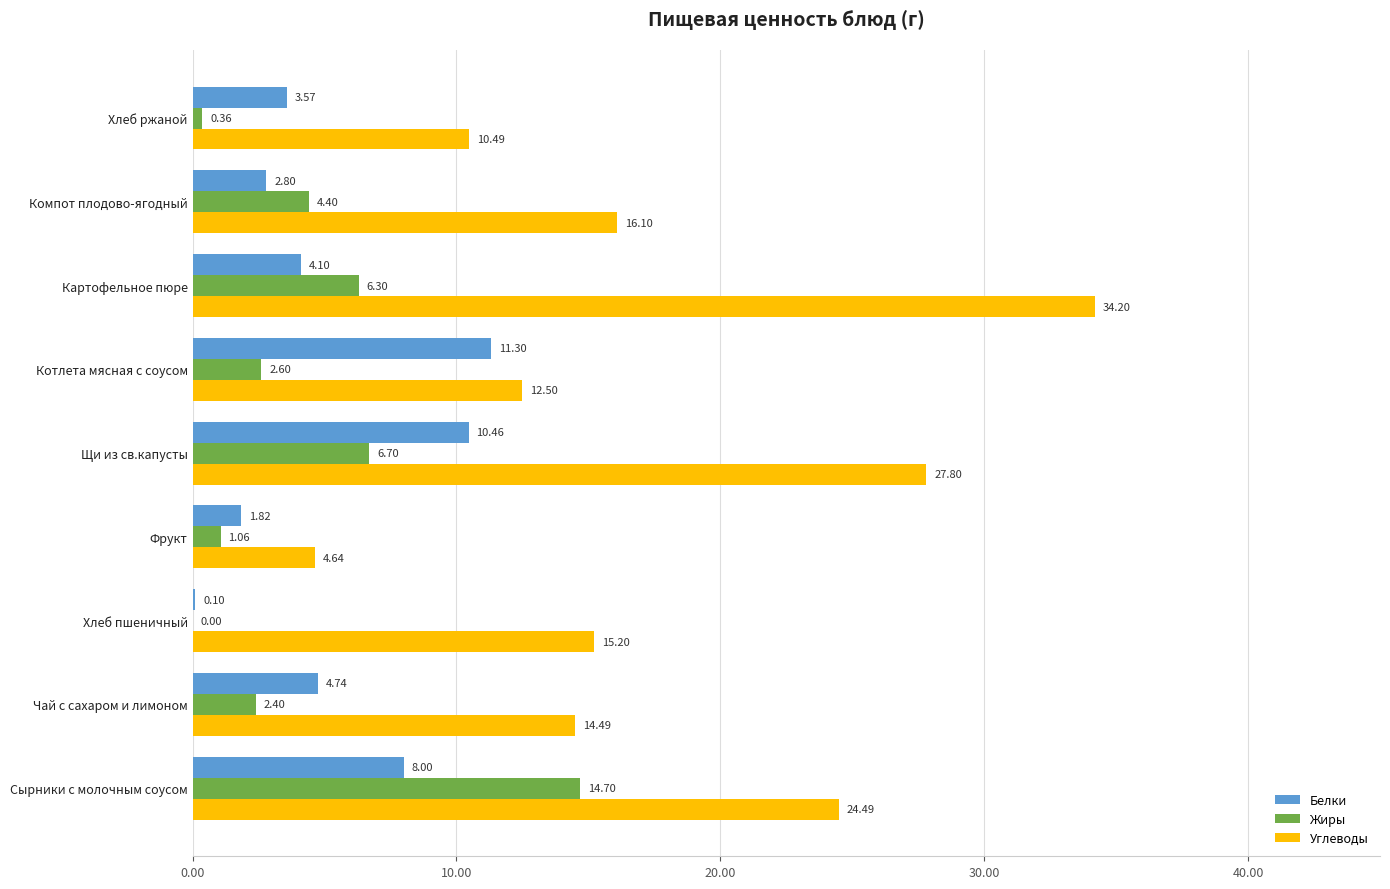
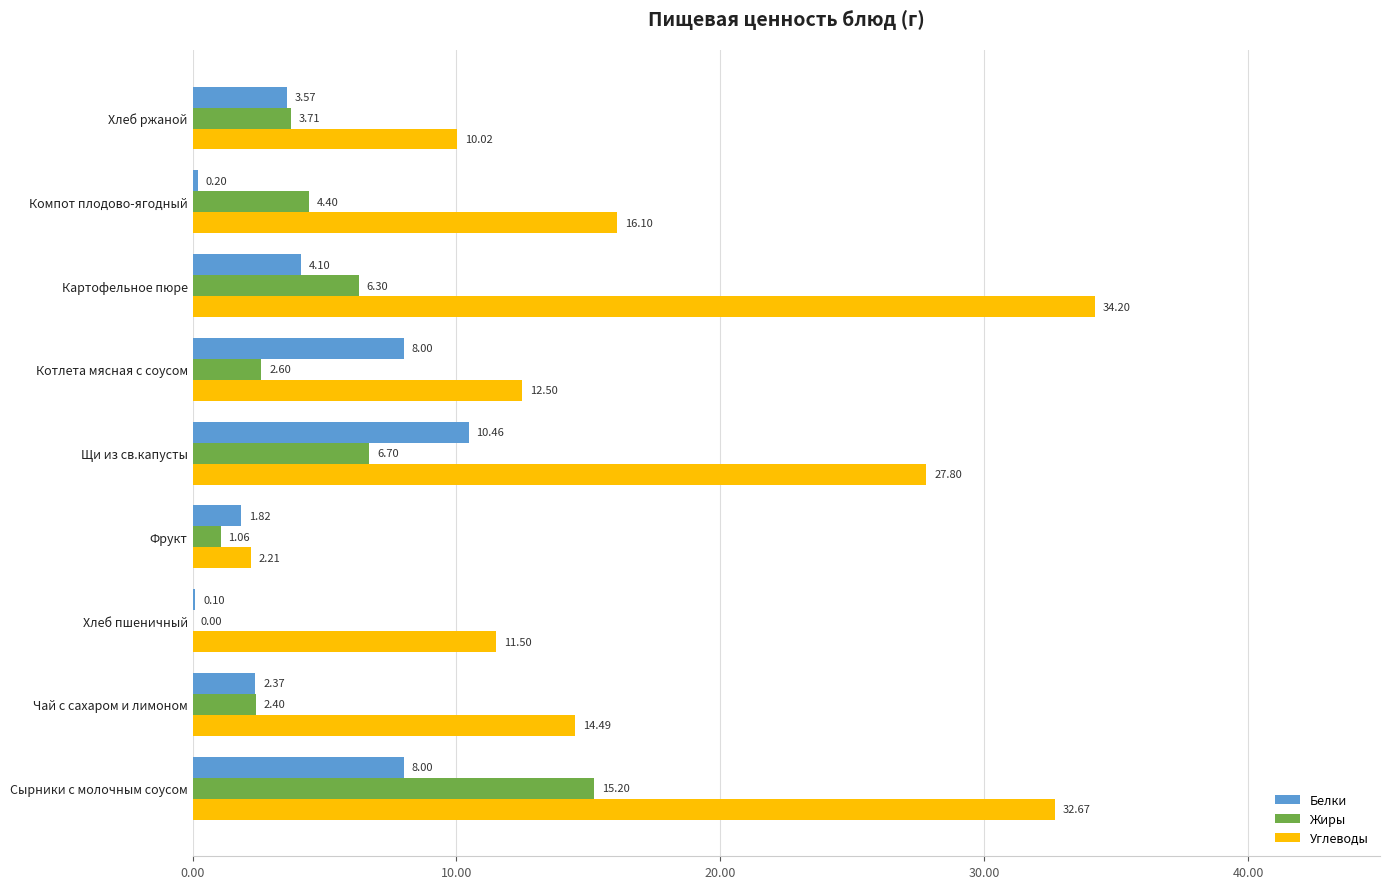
Жиры, Хлеб ржаной: 0.36 -> 3.71
Углеводы, Хлеб ржаной: 10.49 -> 10.02
Белки, Компот плодово-ягодный: 2.80 -> 0.20
Белки, Котлета мясная с соусом: 11.30 -> 8.00
Углеводы, Фрукт: 4.64 -> 2.21
Углеводы, Хлеб пшеничный: 15.20 -> 11.50
Белки, Чай с сахаром и лимоном: 4.74 -> 2.37
Жиры, Сырники с молочным соусом: 14.70 -> 15.20
Углеводы, Сырники с молочным соусом: 24.49 -> 32.67
